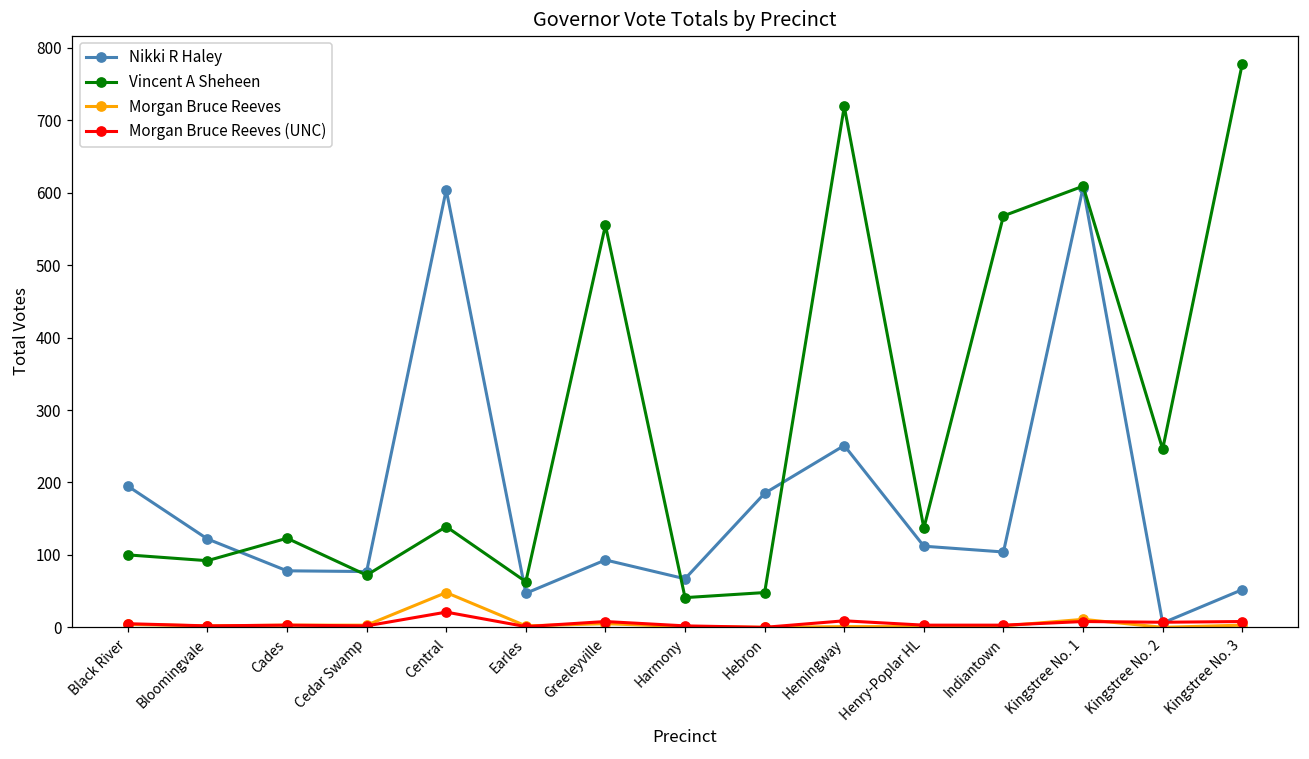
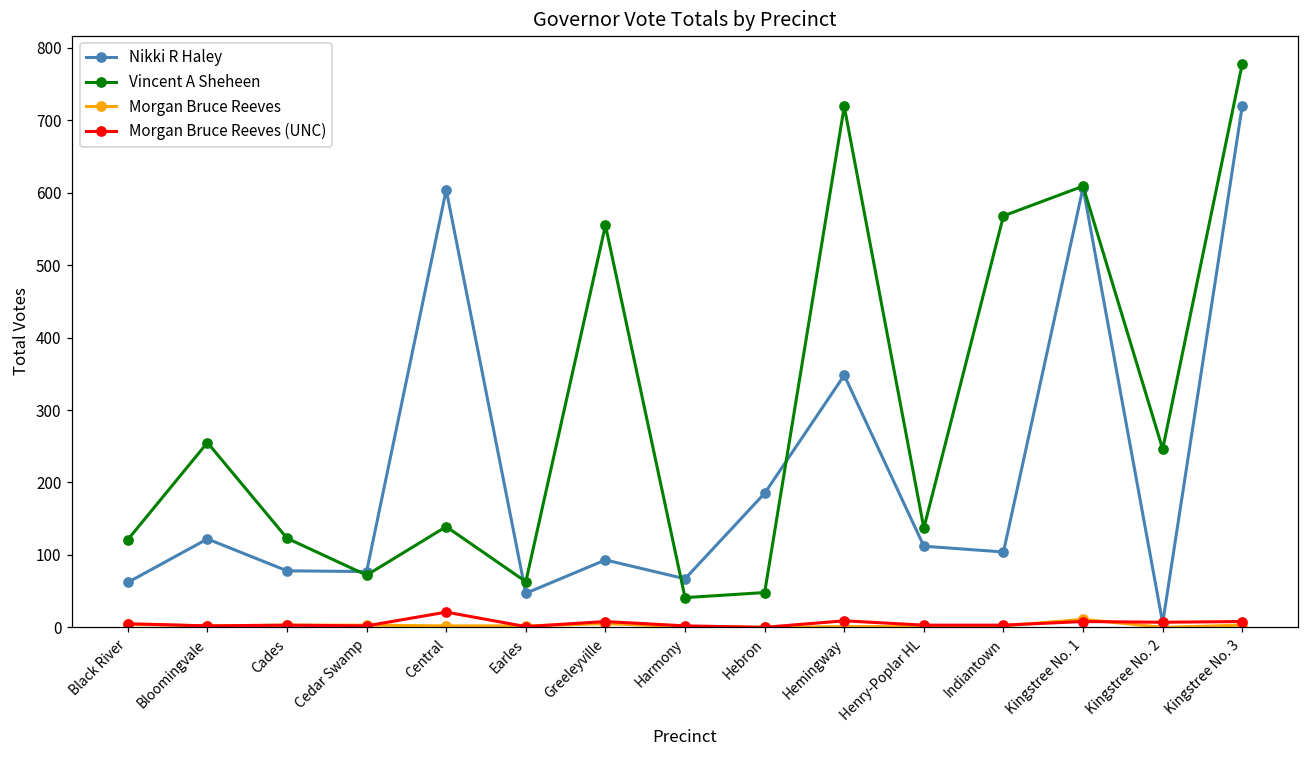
Nikki R Haley, Black River: 200 -> 60
Vincent A Sheheen, Black River: 100 -> 120
Vincent A Sheheen, Bloomingvale: 90 -> 260
Morgan Bruce Reeves, Central: 50 -> 0
Nikki R Haley, Hemingway: 250 -> 350
Nikki R Haley, Kingstree No. 3: 50 -> 720
